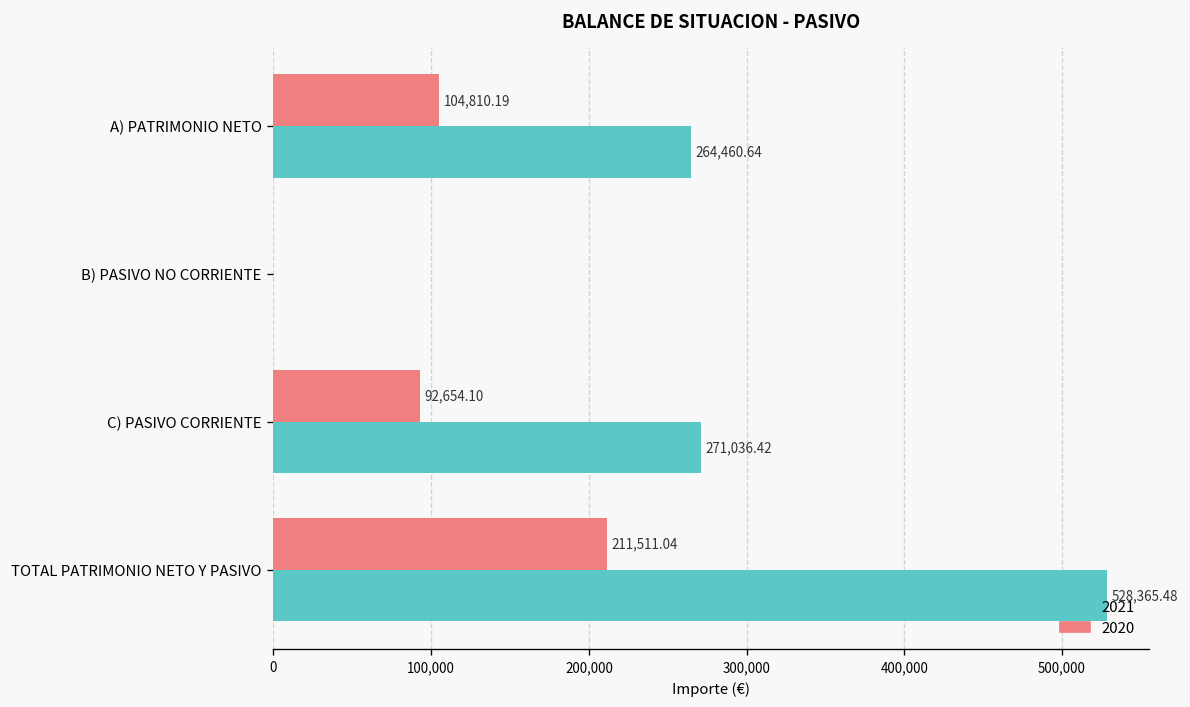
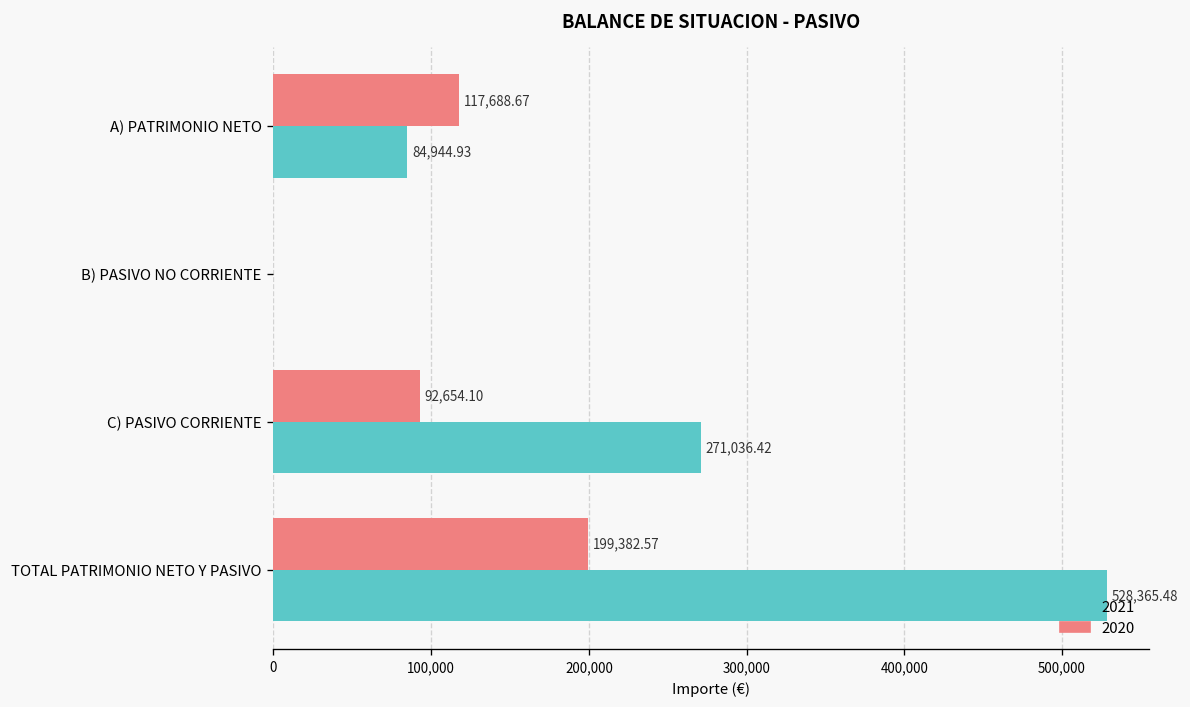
2020, A) PATRIMONIO NETO: 104,810.19 -> 117,688.67
2021, A) PATRIMONIO NETO: 264,460.64 -> 84,944.93
2020, TOTAL PATRIMONIO NETO Y PASIVO: 211,511.04 -> 199,382.57
